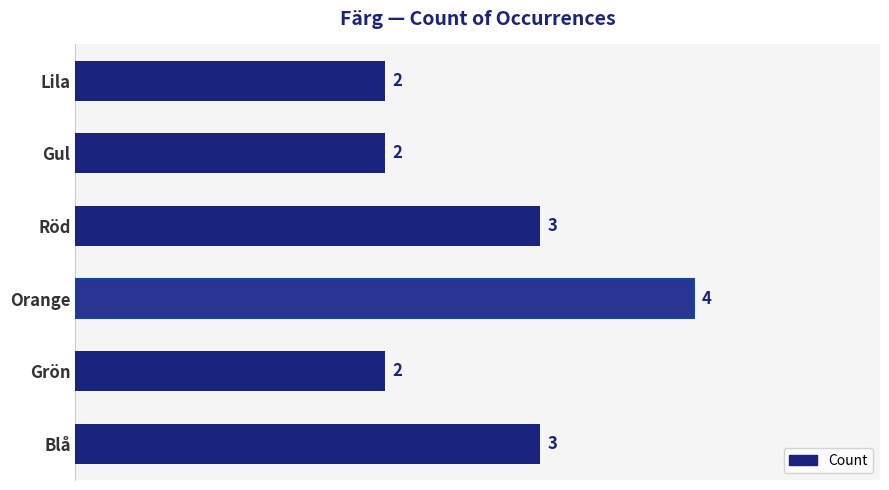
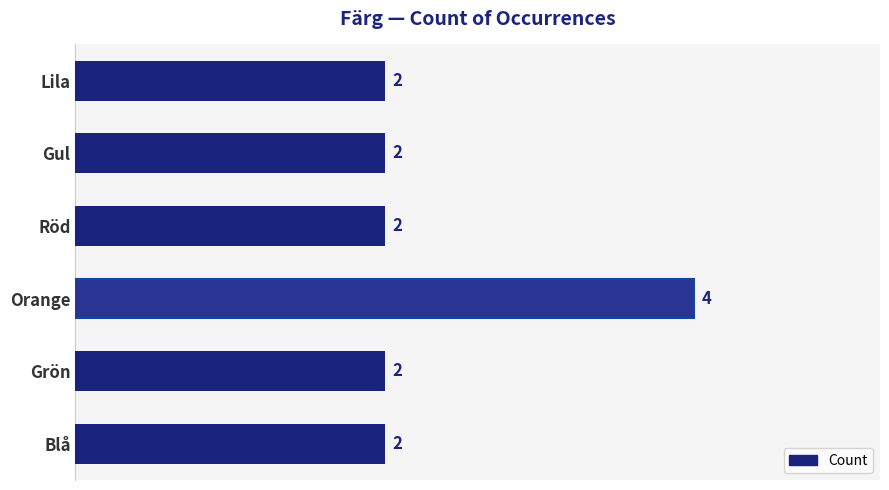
Röd: 3 -> 2
Blå: 3 -> 2
